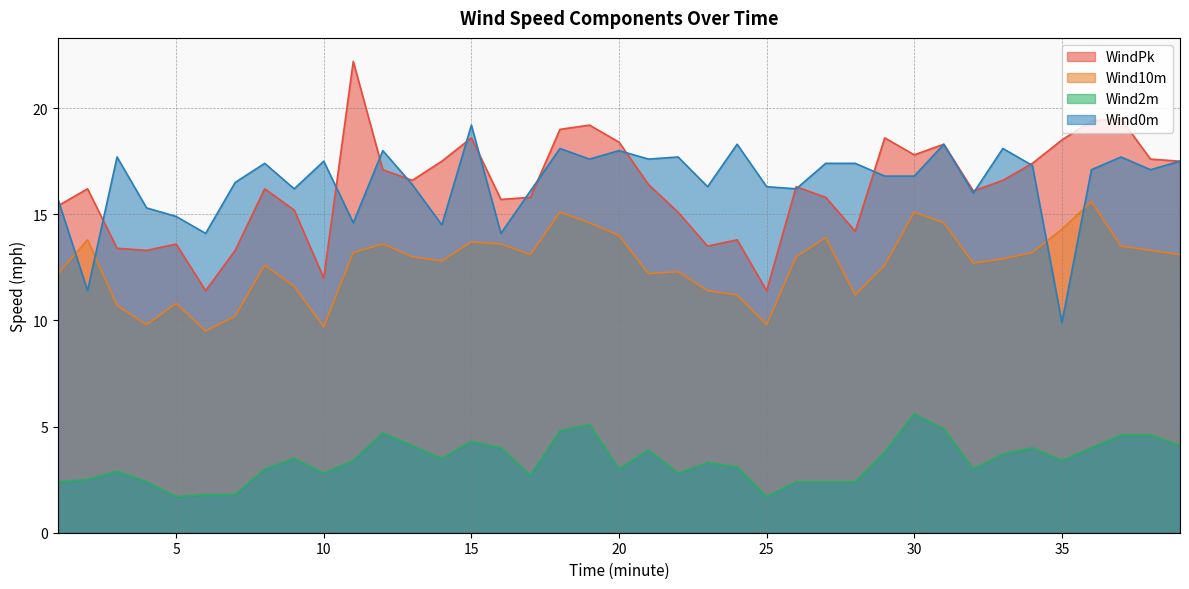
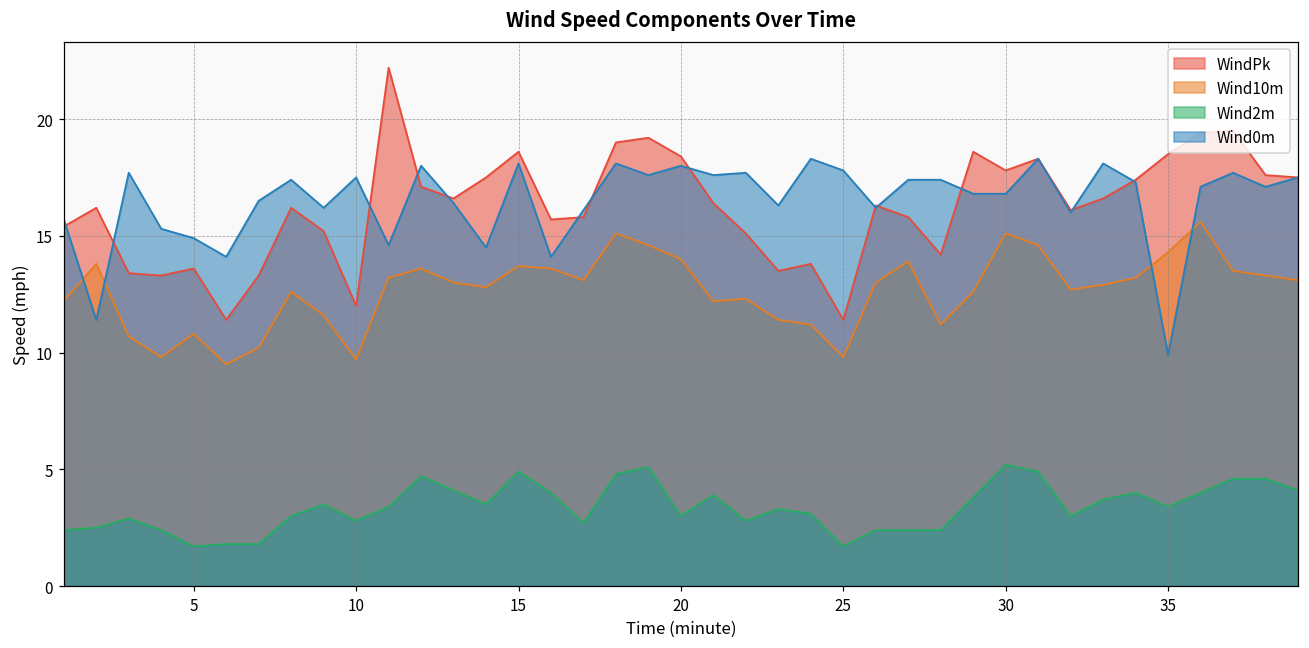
Wind2m, 15: 4.3 -> 4.9
Wind0m, 15: 19.2 -> 18.1
Wind0m, 25: 16.3 -> 17.8
Wind2m, 30: 5.6 -> 5.2
